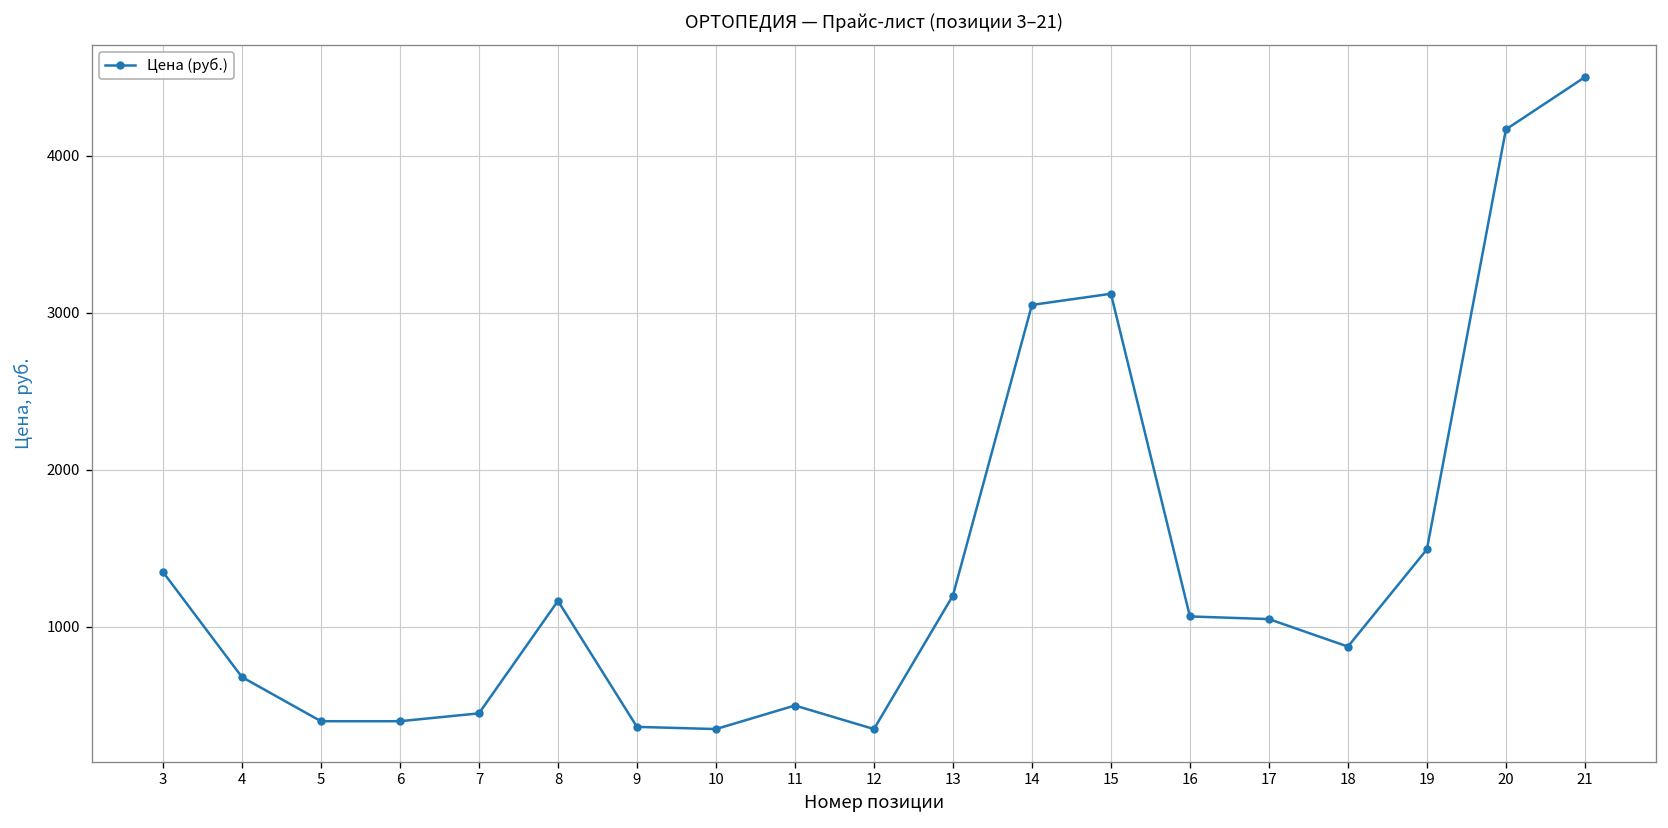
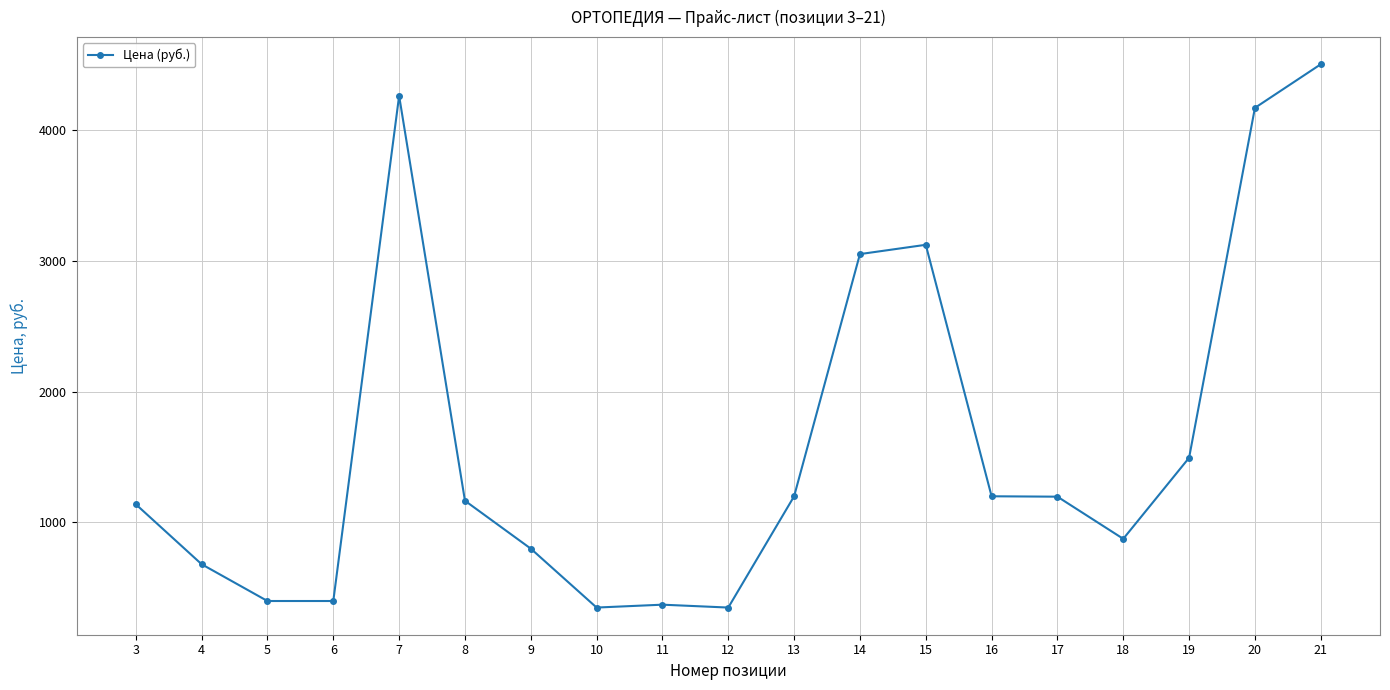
3: 1350 -> 1140
7: 450 -> 4260
9: 360 -> 800
11: 500 -> 370
16: 1070 -> 1200
17: 1050 -> 1200
